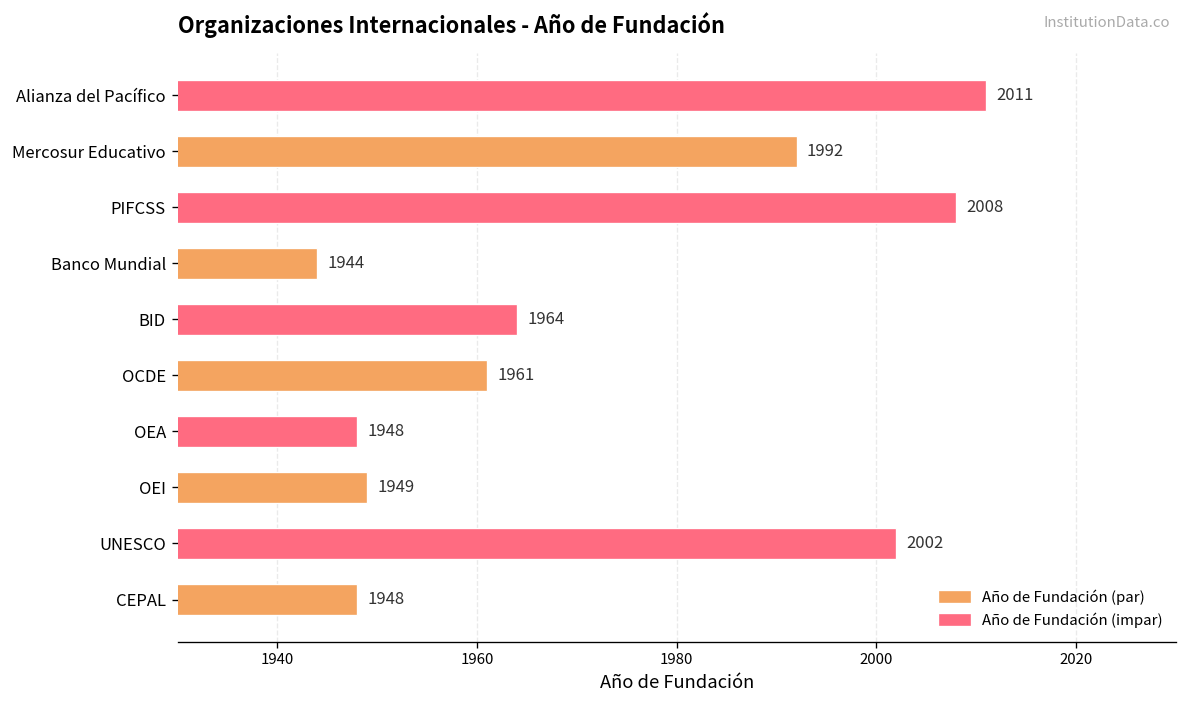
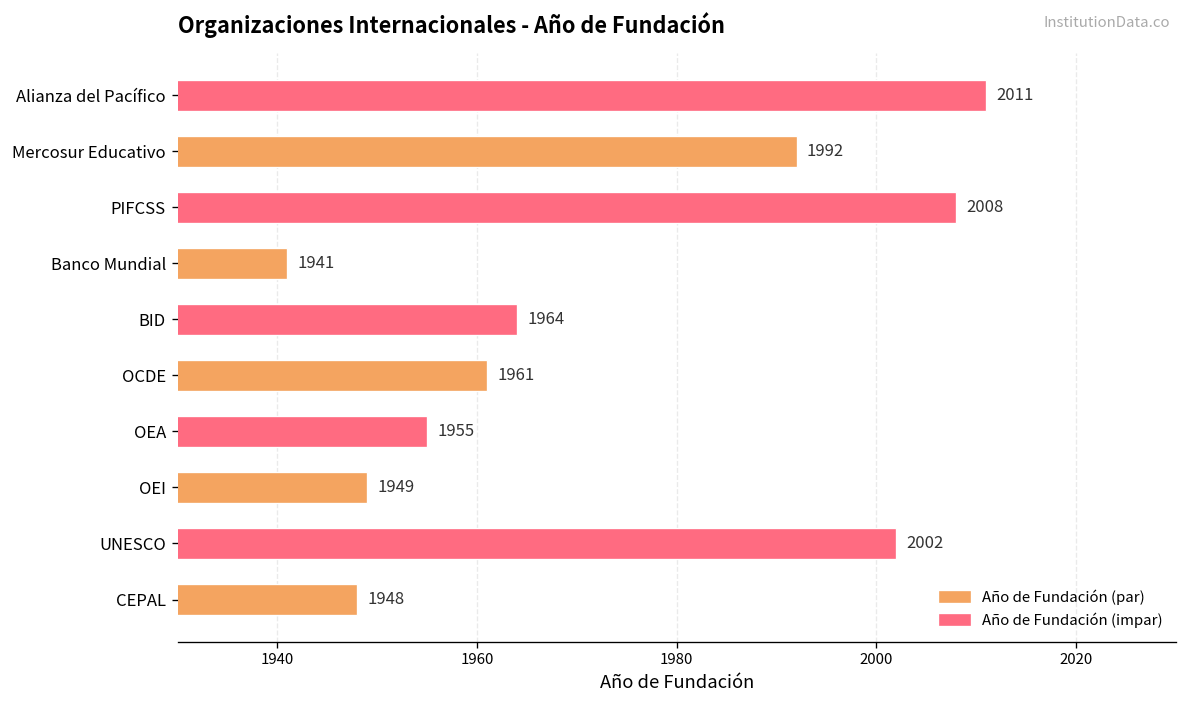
Banco Mundial: 1944 -> 1941
OEA: 1948 -> 1955
